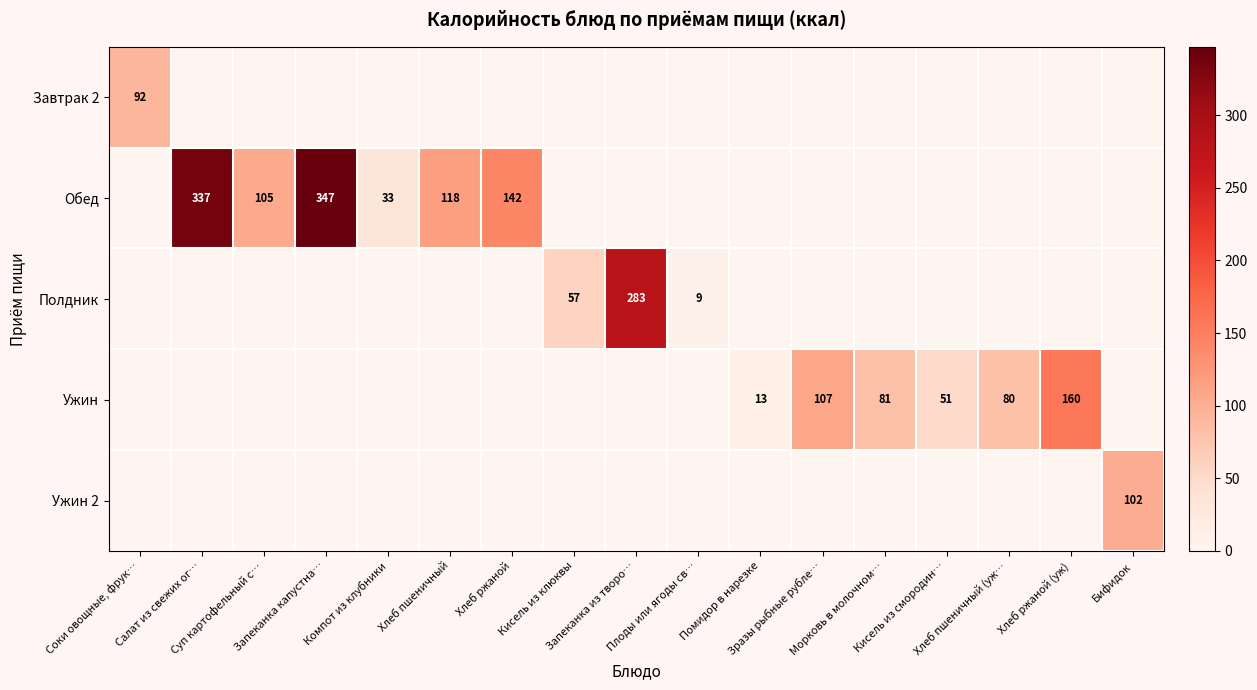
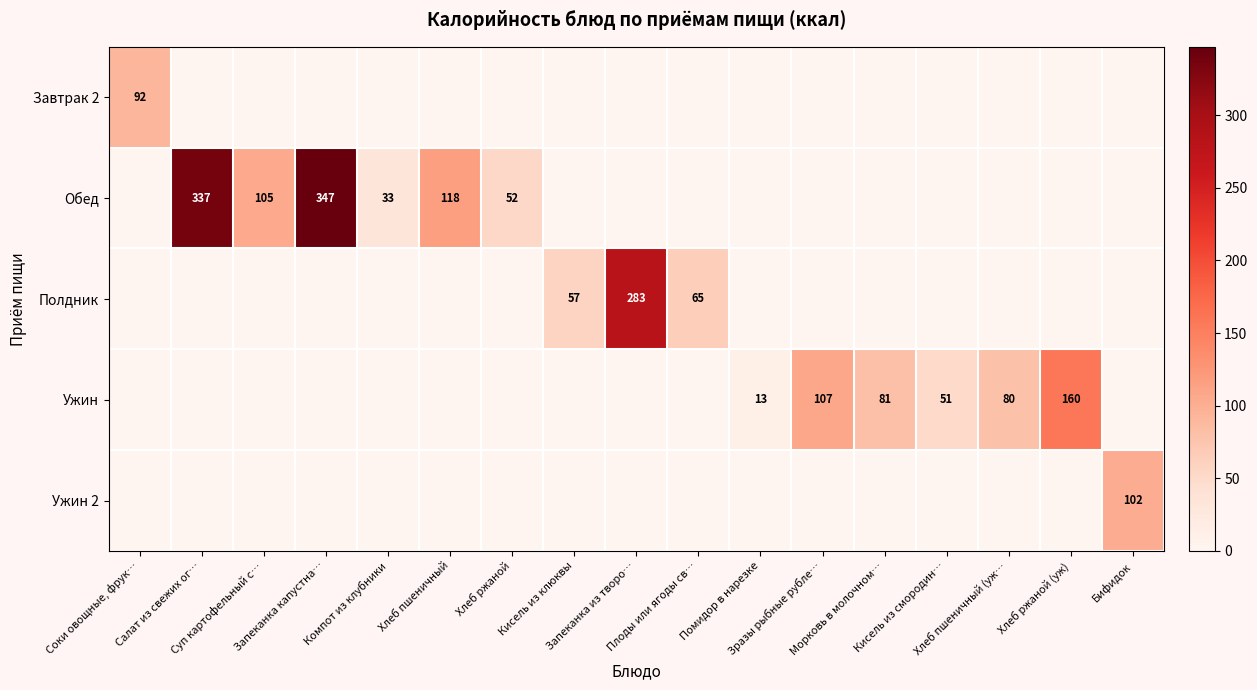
Обед, Хлеб ржаной: 142 -> 52
Полдник, Плоды или ягоды св…: 9 -> 65
